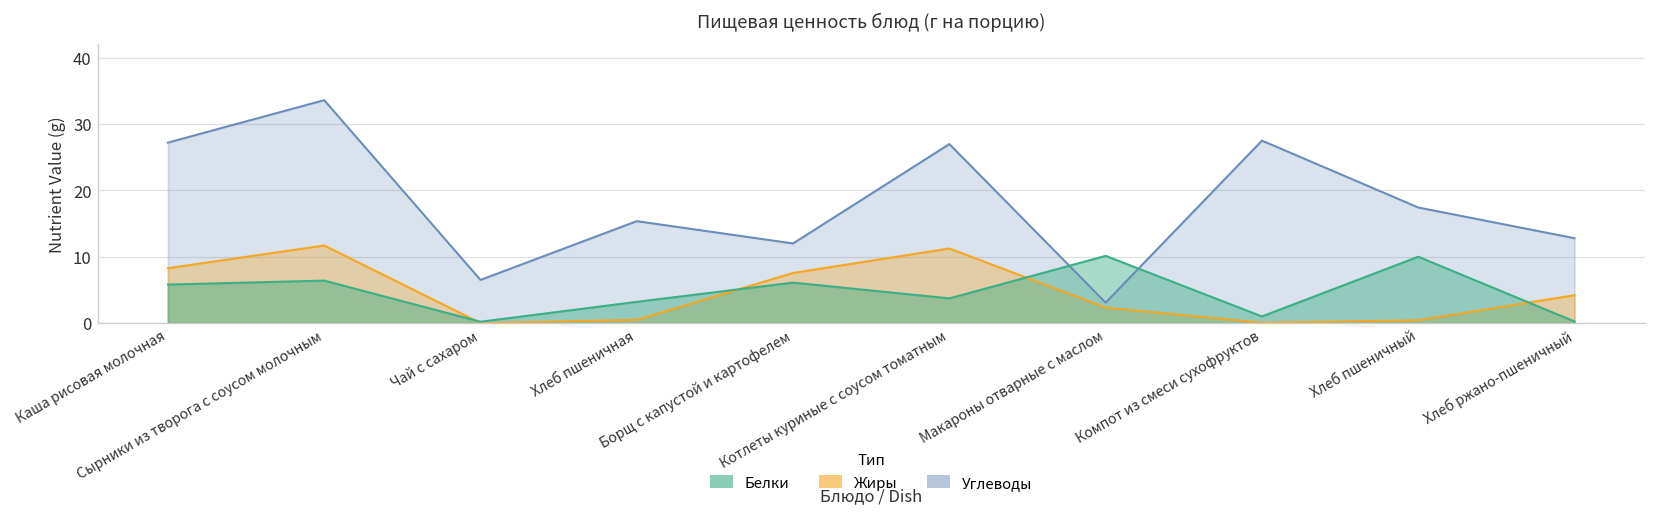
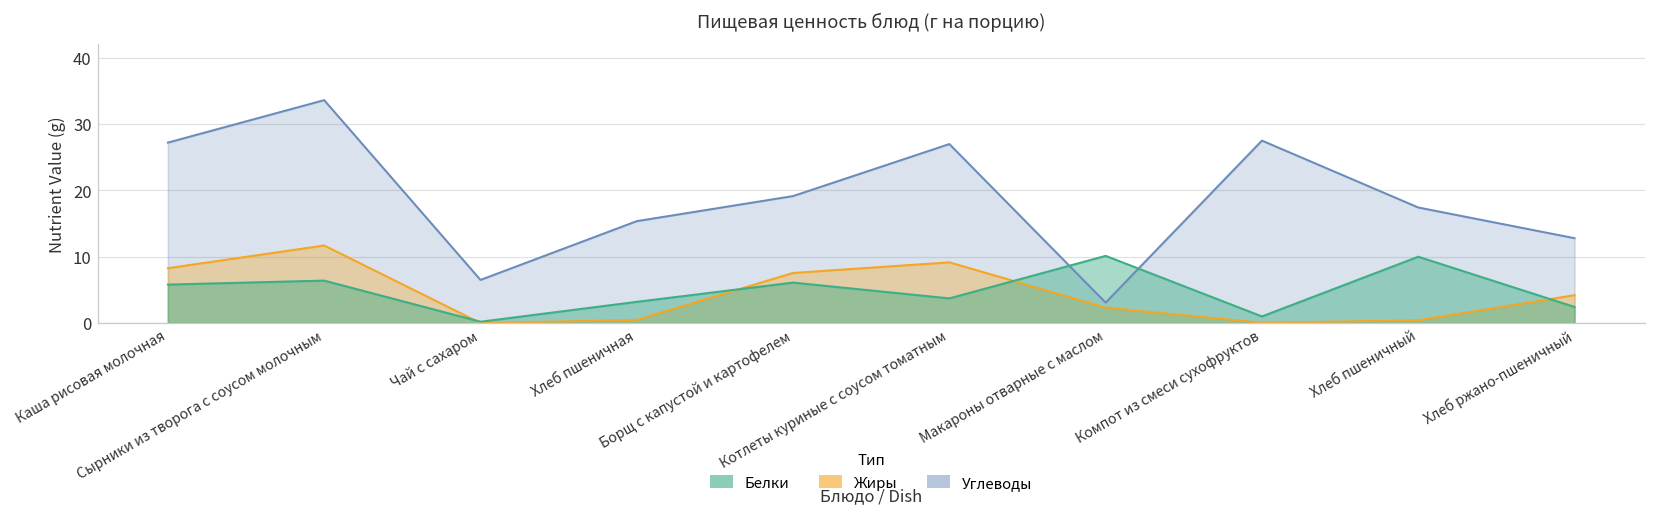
Углеводы, Борщ с капустой и картофелем: 12 -> 19
Жиры, Котлеты куриные с соусом томатным: 11 -> 9
Белки, Хлеб ржано-пшеничный: 0 -> 2
